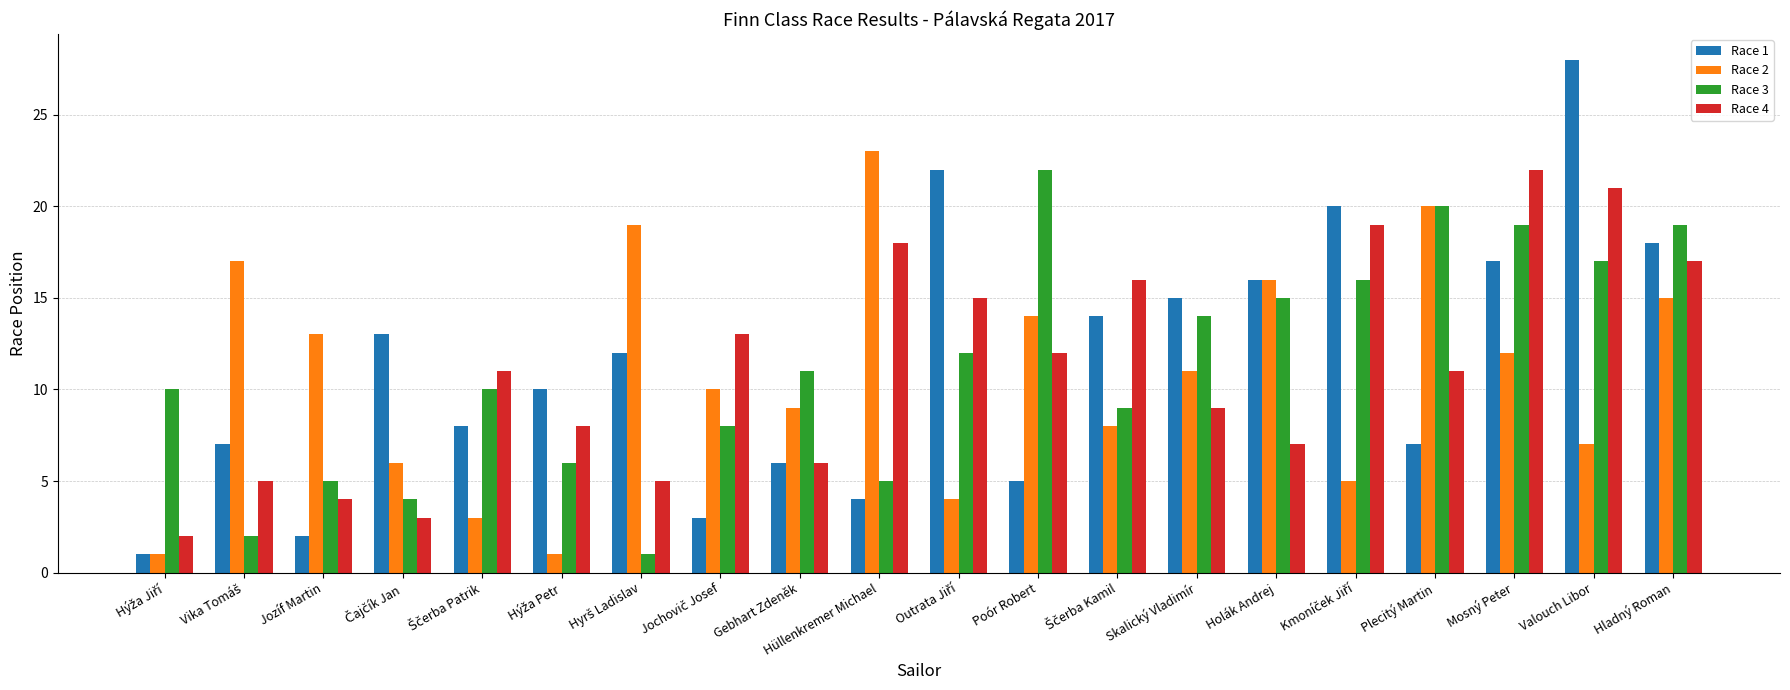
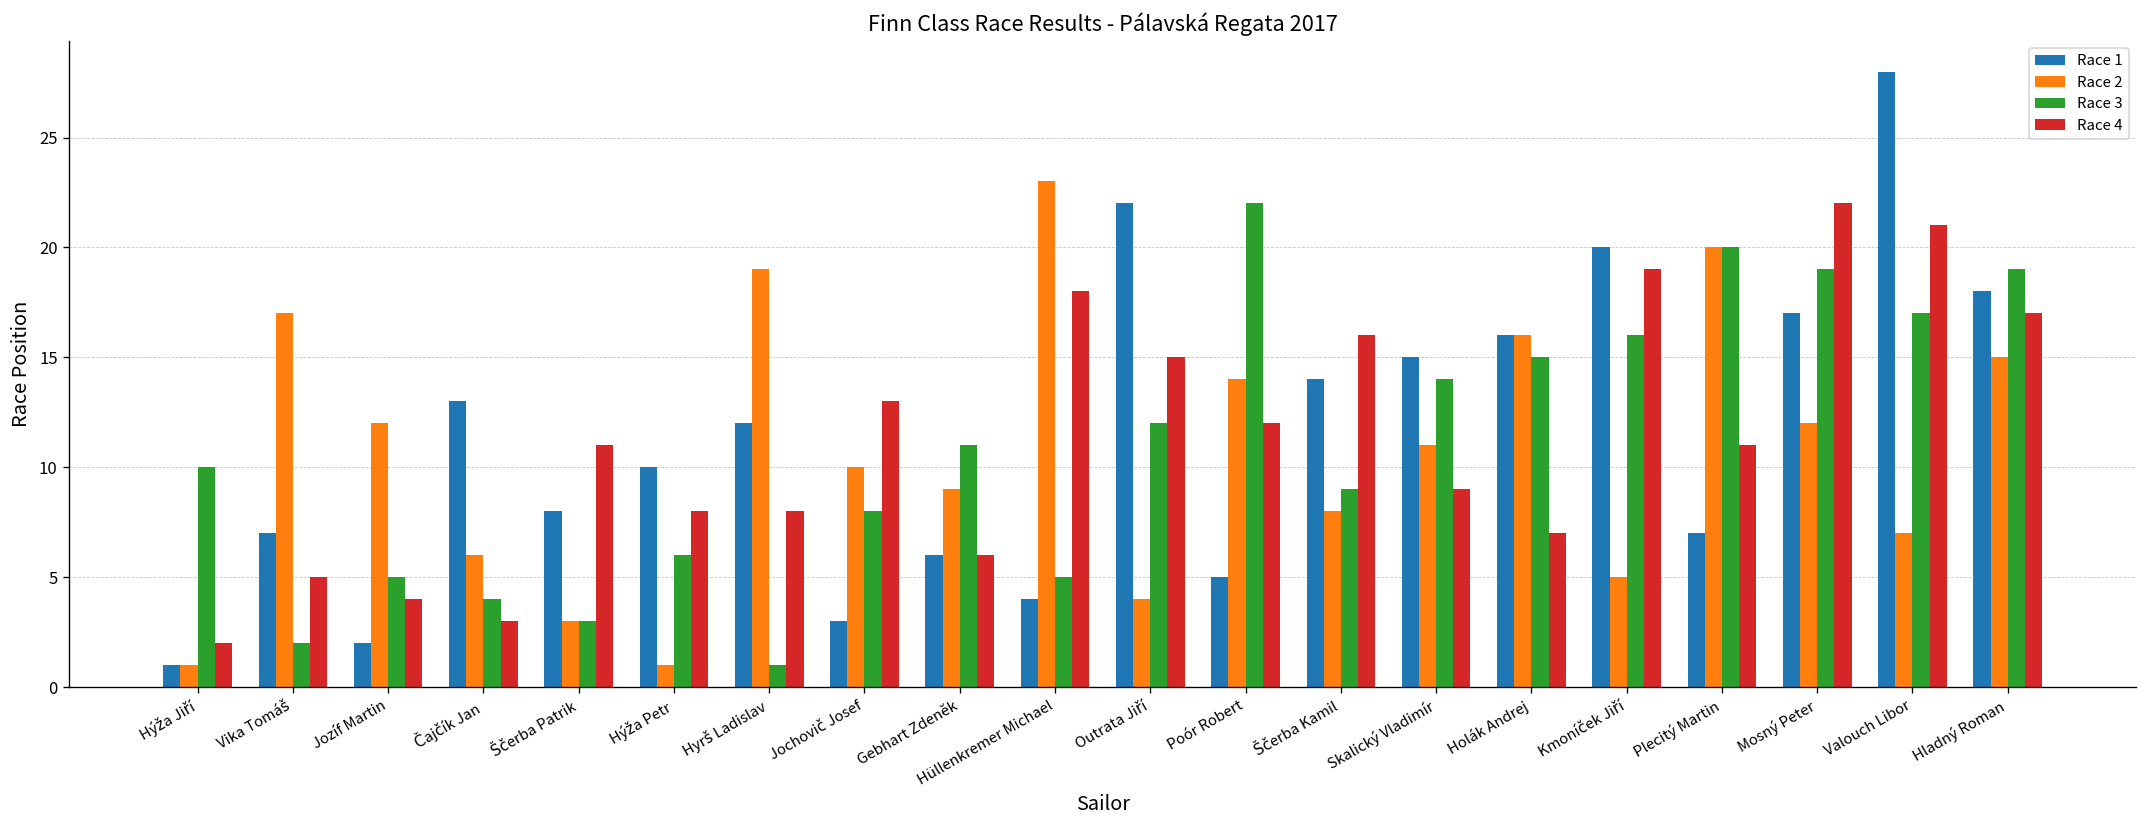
Race 2, Jozíf Martin: 13 -> 12
Race 3, Ščerba Patrik: 10 -> 3
Race 4, Hyrš Ladislav: 5 -> 8
